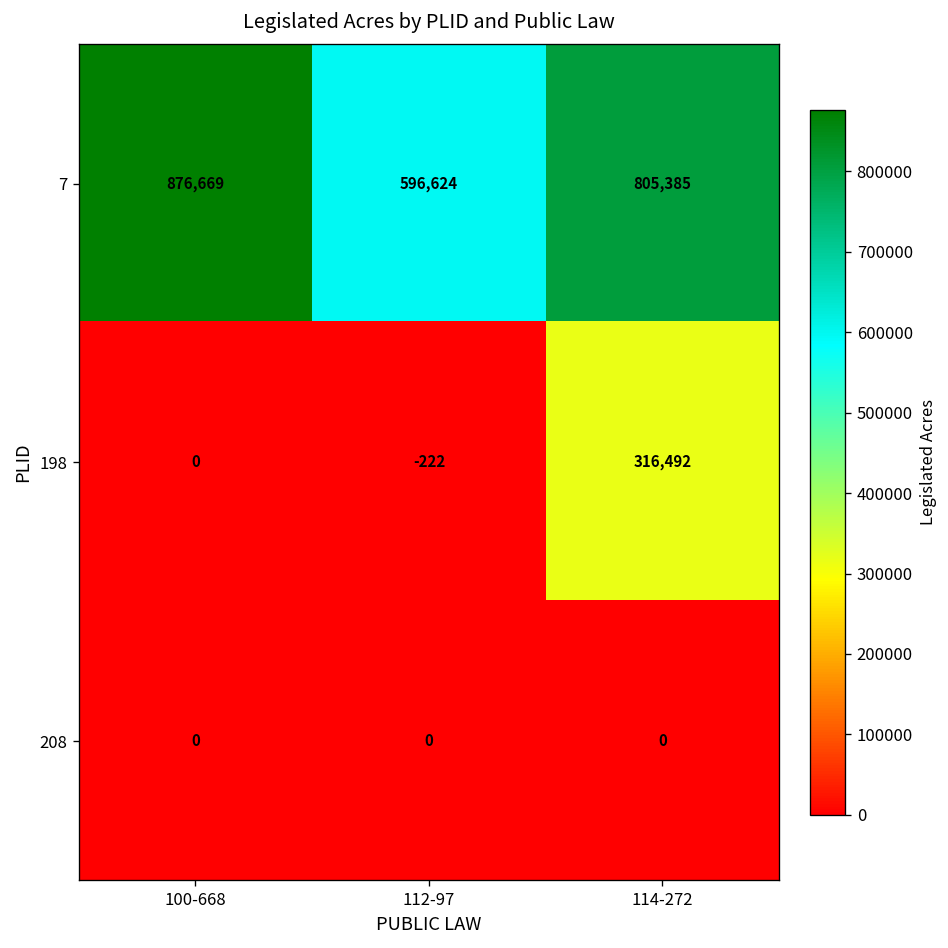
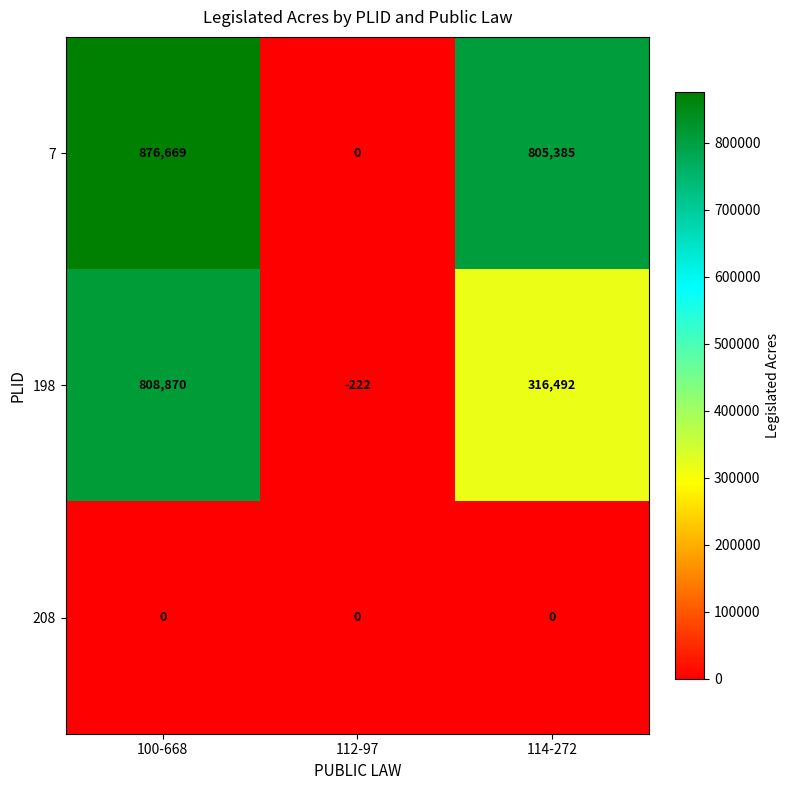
7, 112-97: 596,624 -> 0
198, 100-668: 0 -> 808,870
